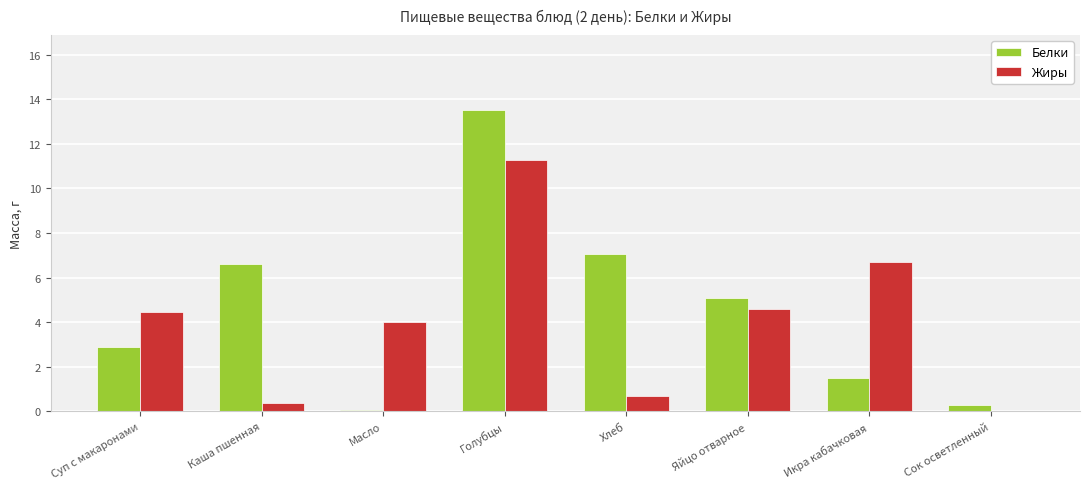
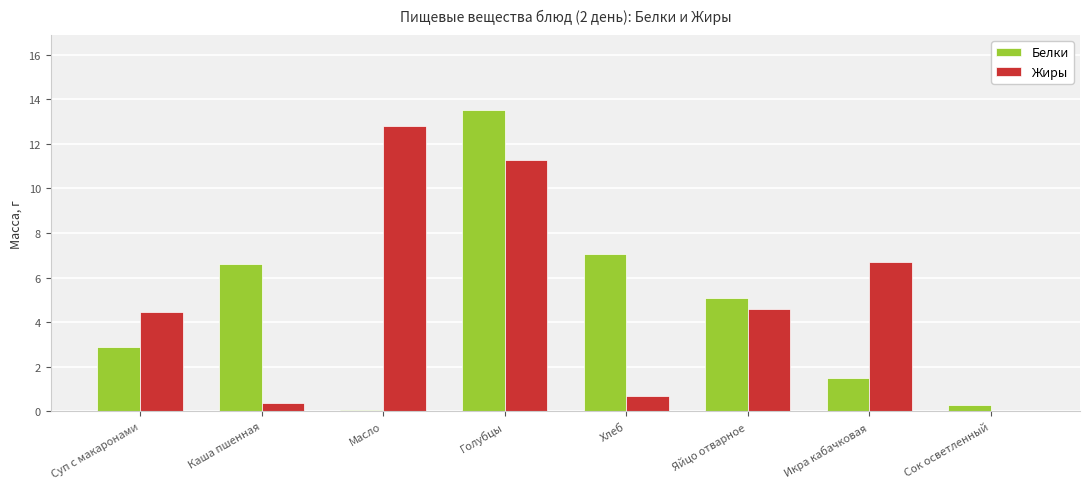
Жиры, Масло: 4.0 -> 12.8
